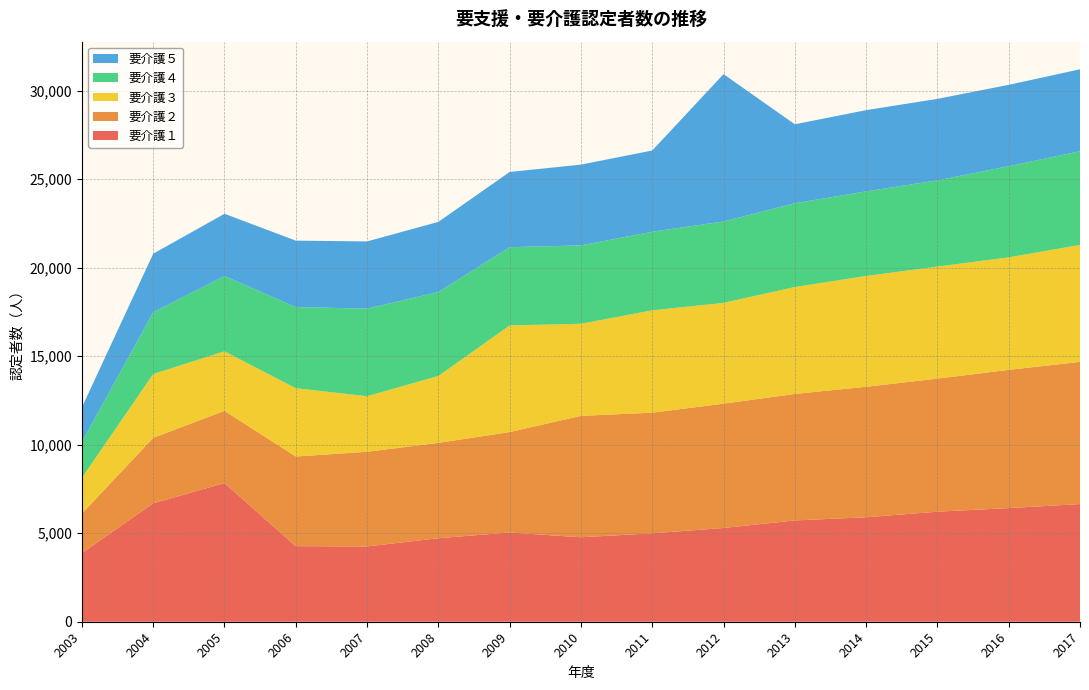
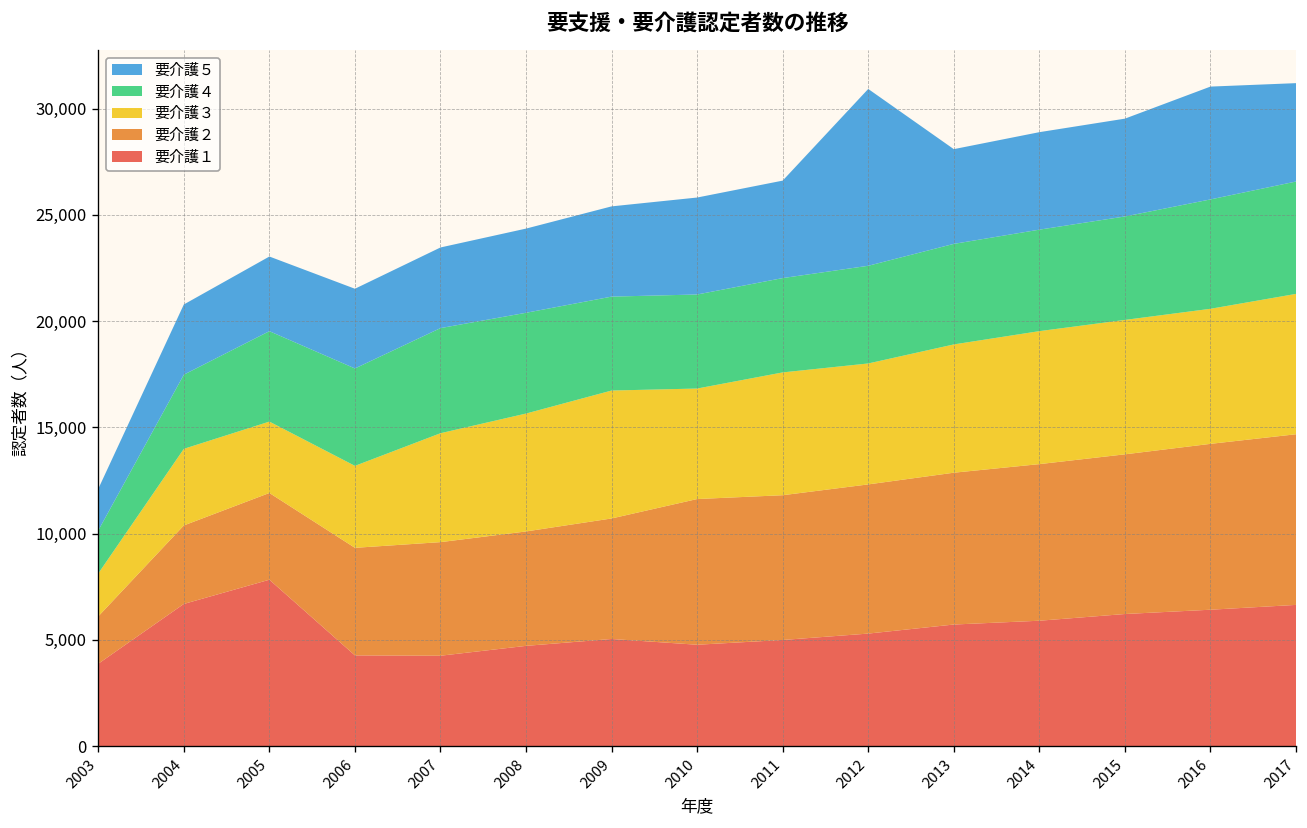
要介護３, 2007: 3,100 -> 5,100
要介護３, 2008: 3,800 -> 5,500
要介護５, 2016: 4,600 -> 5,300
